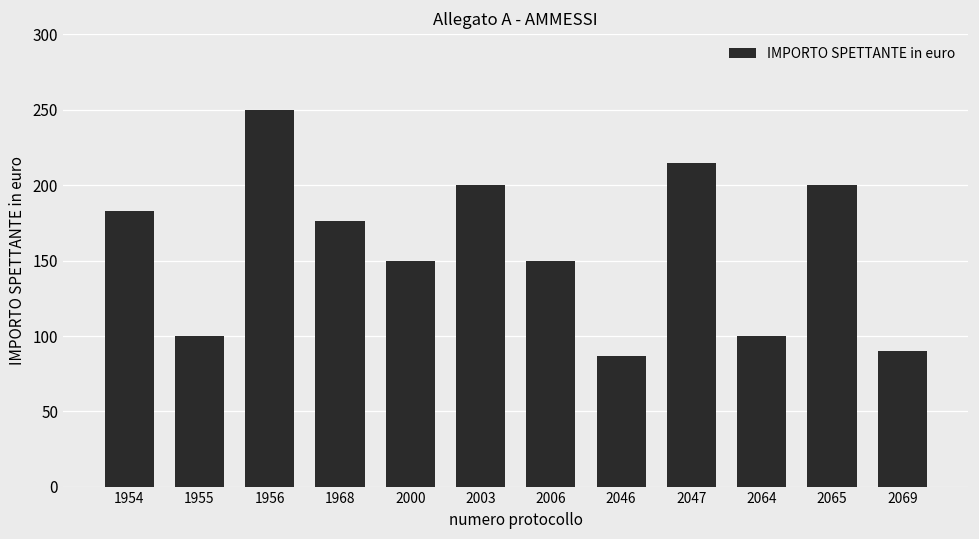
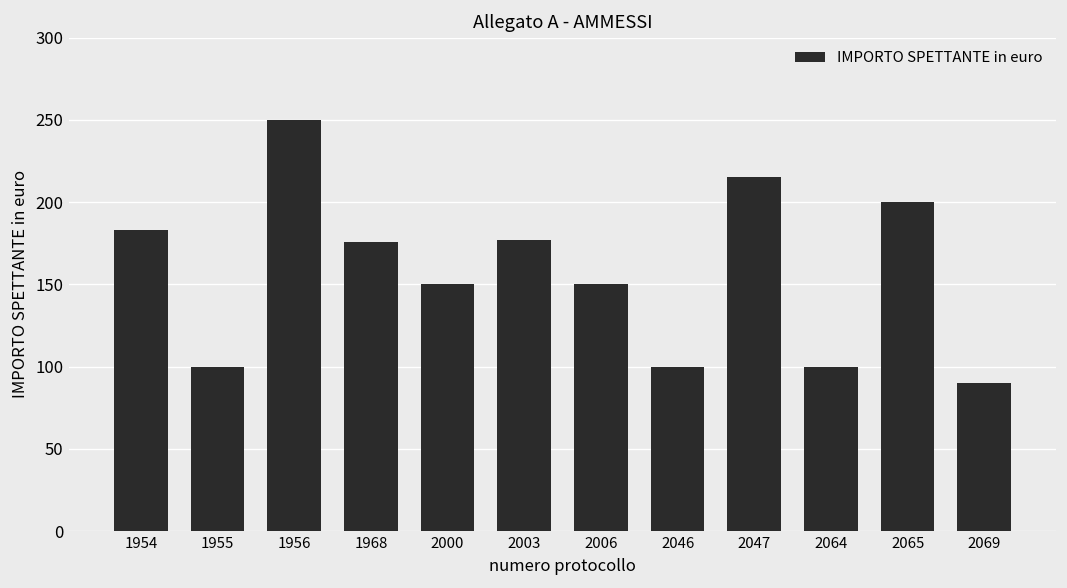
2003: 200 -> 177
2046: 87 -> 100
